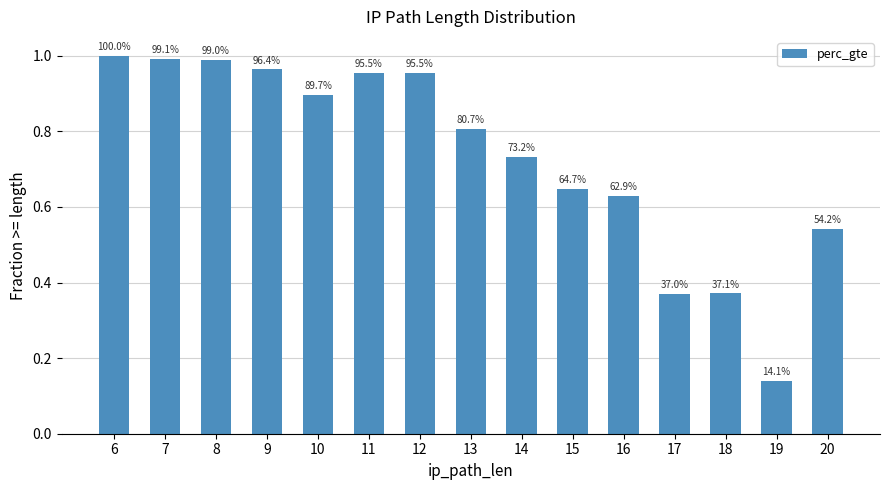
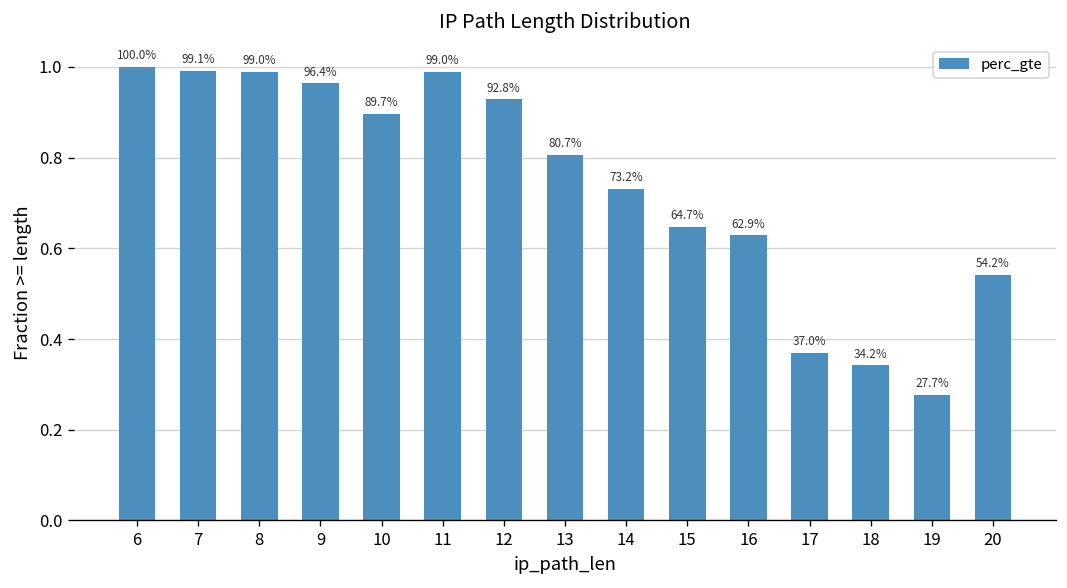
11: 95.5% -> 99.0%
12: 95.5% -> 92.8%
18: 37.1% -> 34.2%
19: 14.1% -> 27.7%
